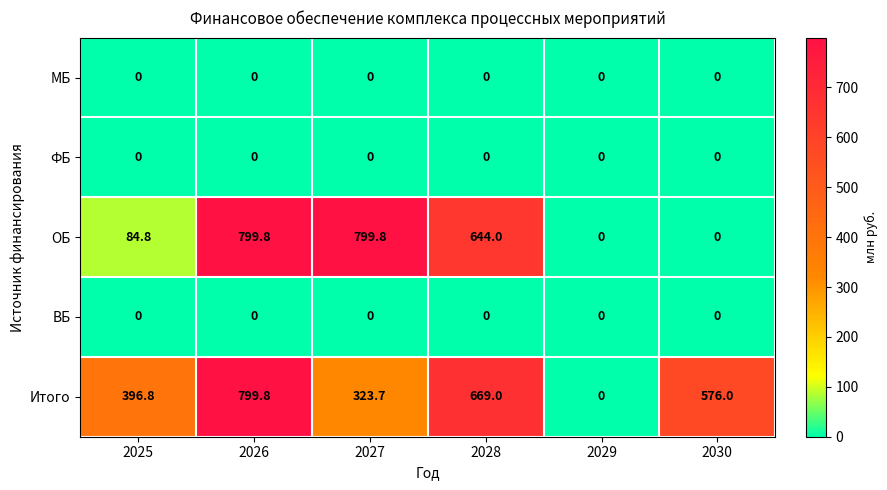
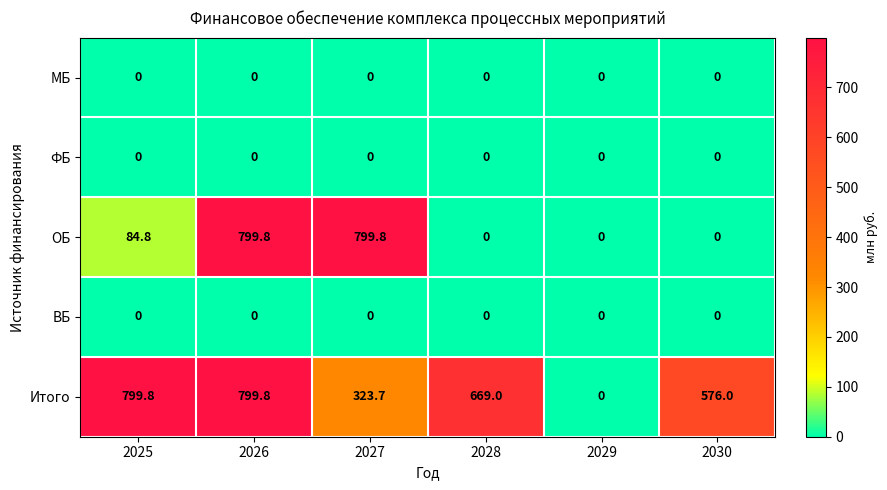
ОБ, 2028: 644.0 -> 0
Итого, 2025: 396.8 -> 799.8
